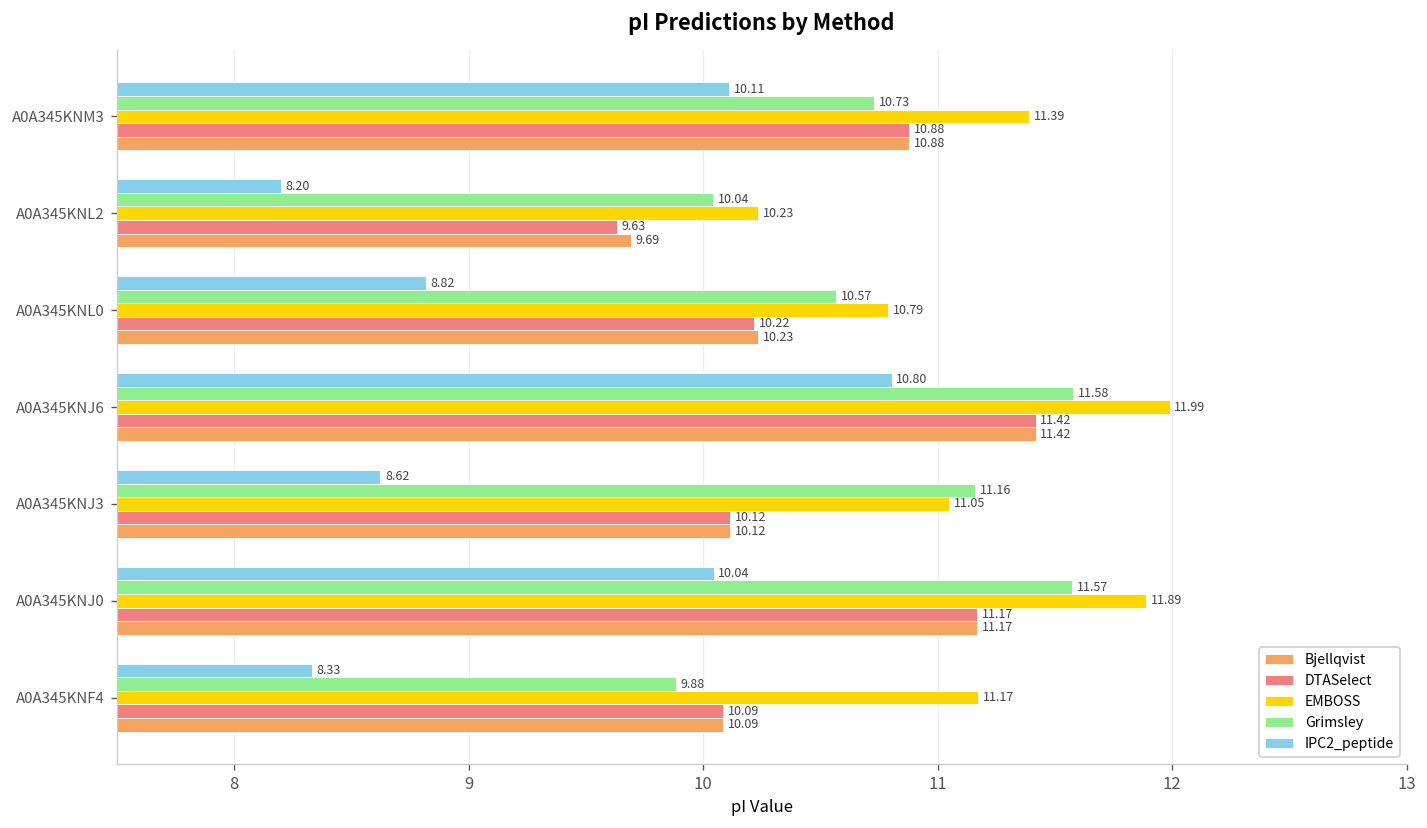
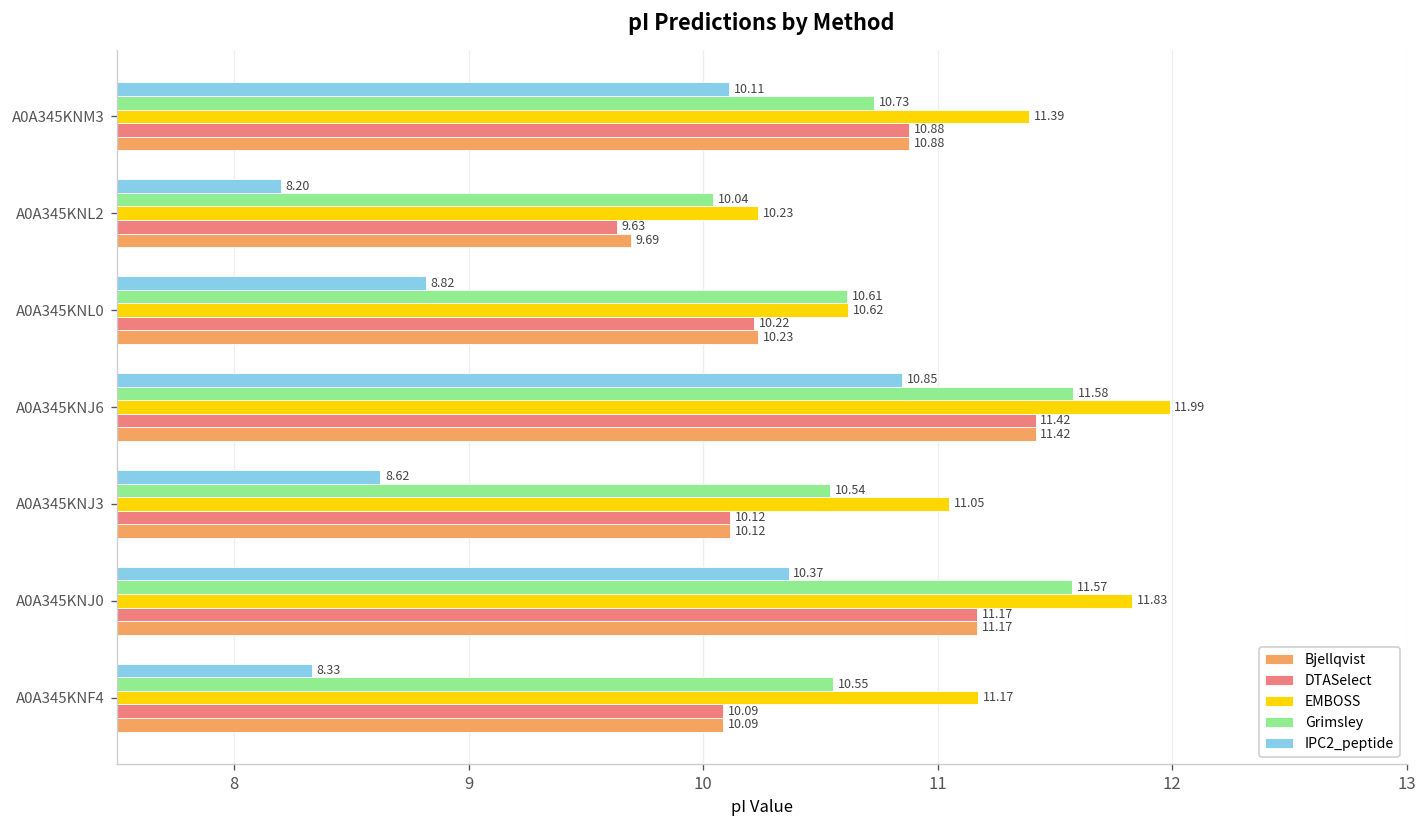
Grimsley, A0A345KNL0: 10.57 -> 10.61
EMBOSS, A0A345KNL0: 10.79 -> 10.62
IPC2_peptide, A0A345KNJ6: 10.80 -> 10.85
Grimsley, A0A345KNJ3: 11.16 -> 10.54
IPC2_peptide, A0A345KNJ0: 10.04 -> 10.37
EMBOSS, A0A345KNJ0: 11.89 -> 11.83
Grimsley, A0A345KNF4: 9.88 -> 10.55
